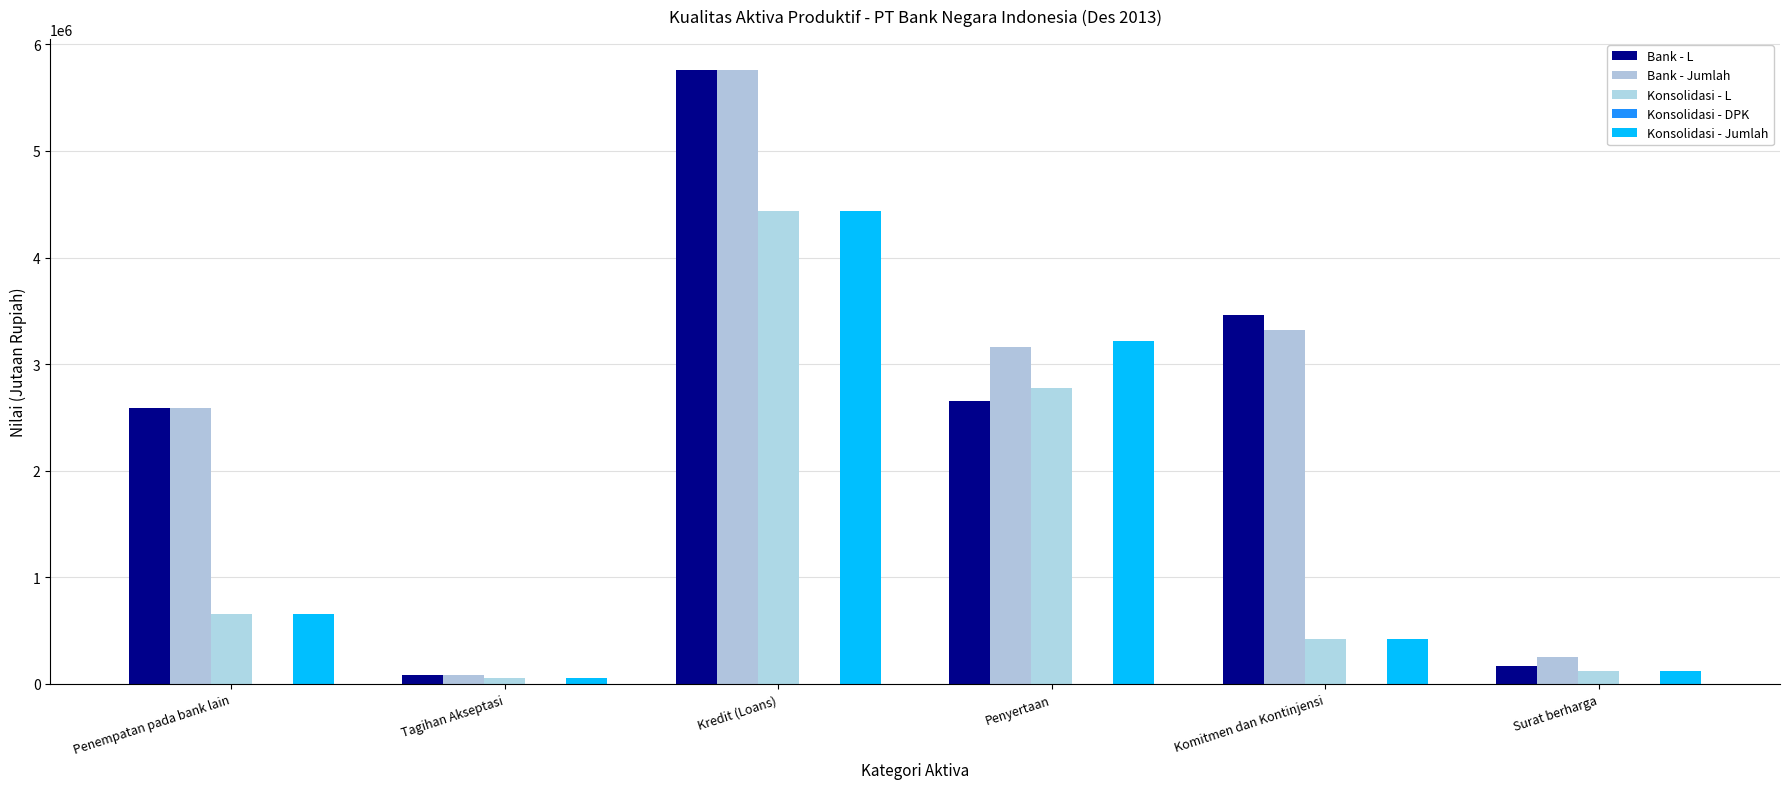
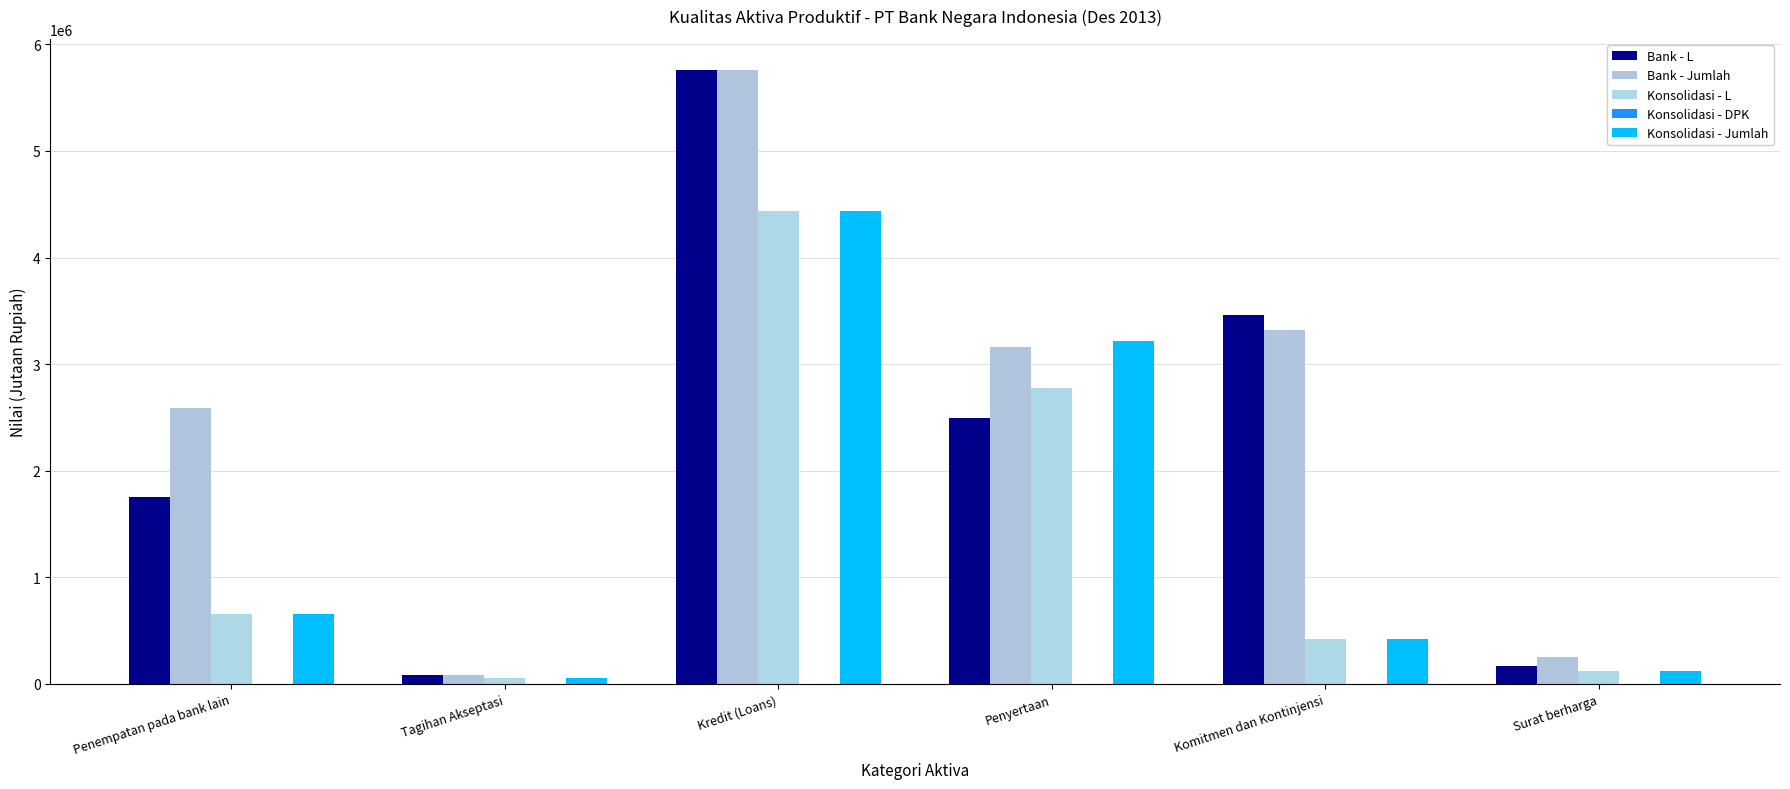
Bank - L, Penempatan pada bank lain: 2580000 -> 1750000
Bank - L, Penyertaan: 2650000 -> 2500000
